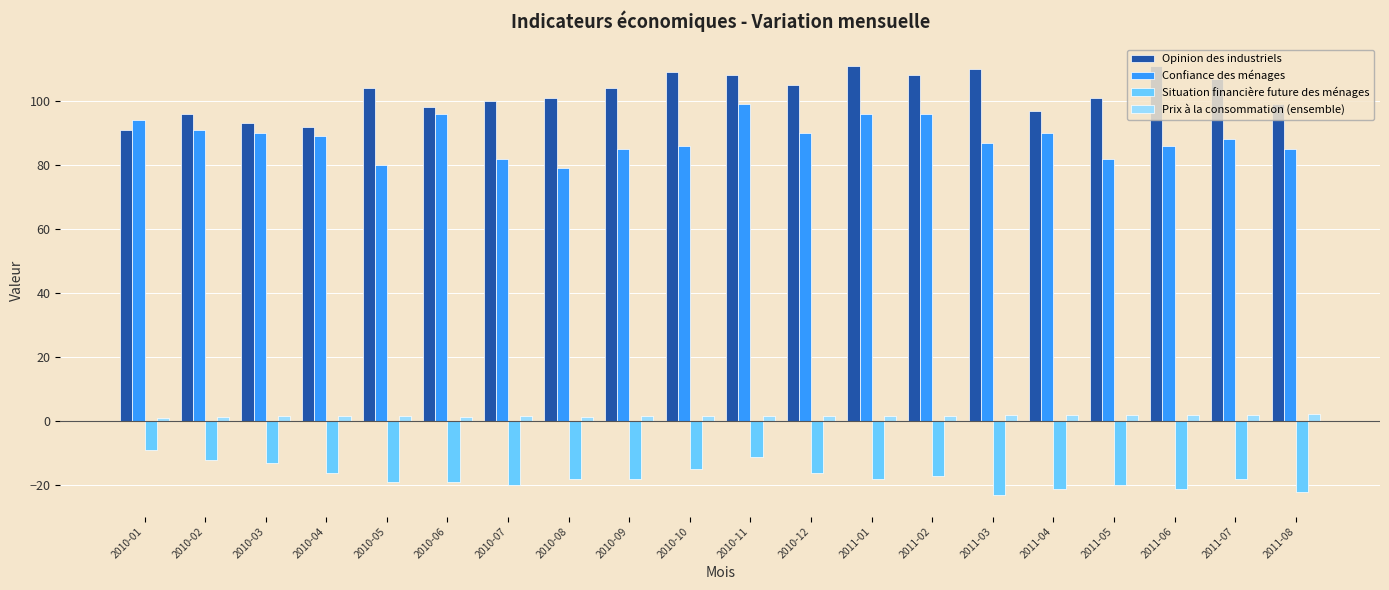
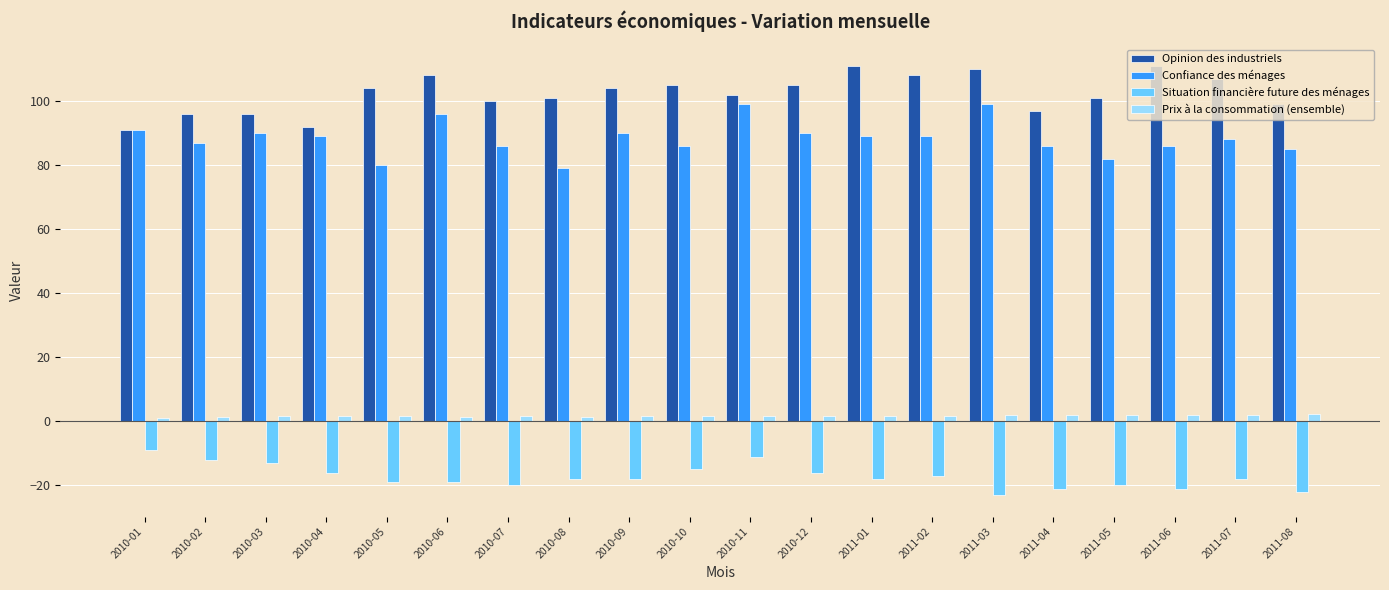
Confiance des ménages, 2010-01: 94 -> 91
Confiance des ménages, 2010-02: 91 -> 87
Opinion des industriels, 2010-03: 93 -> 96
Opinion des industriels, 2010-06: 98 -> 108
Confiance des ménages, 2010-07: 82 -> 86
Confiance des ménages, 2010-09: 85 -> 90
Opinion des industriels, 2010-10: 109 -> 105
Opinion des industriels, 2010-11: 108 -> 102
Confiance des ménages, 2011-01: 96 -> 89
Confiance des ménages, 2011-02: 96 -> 89
Confiance des ménages, 2011-03: 87 -> 99
Confiance des ménages, 2011-04: 90 -> 86
